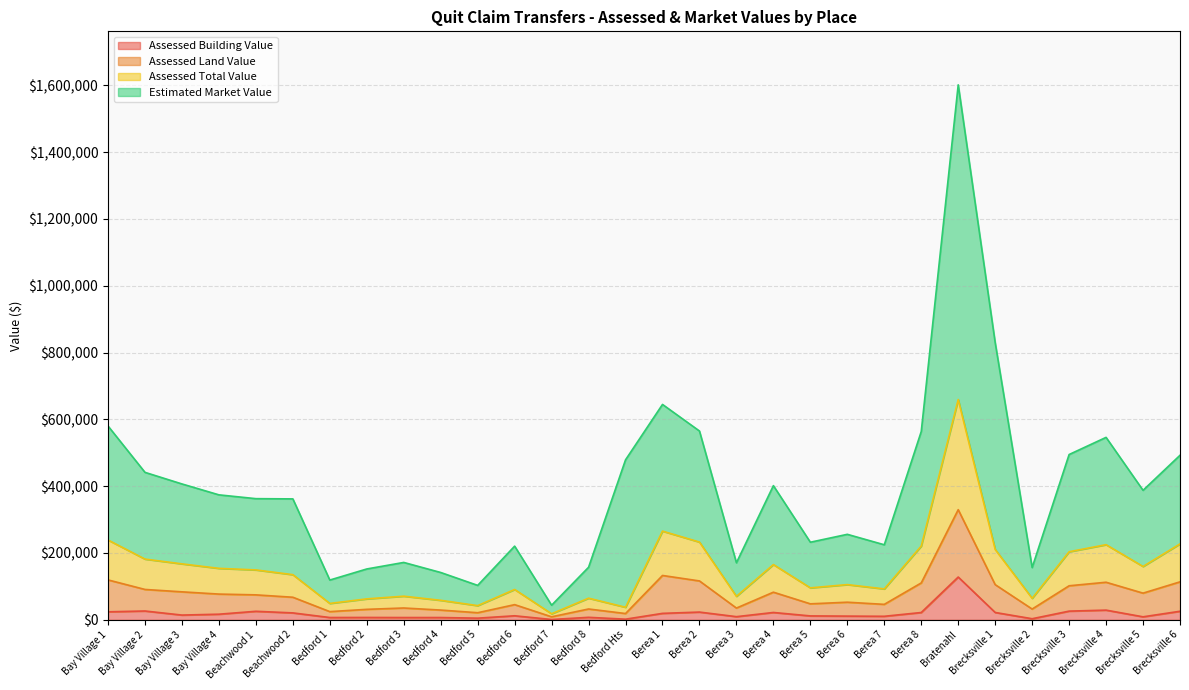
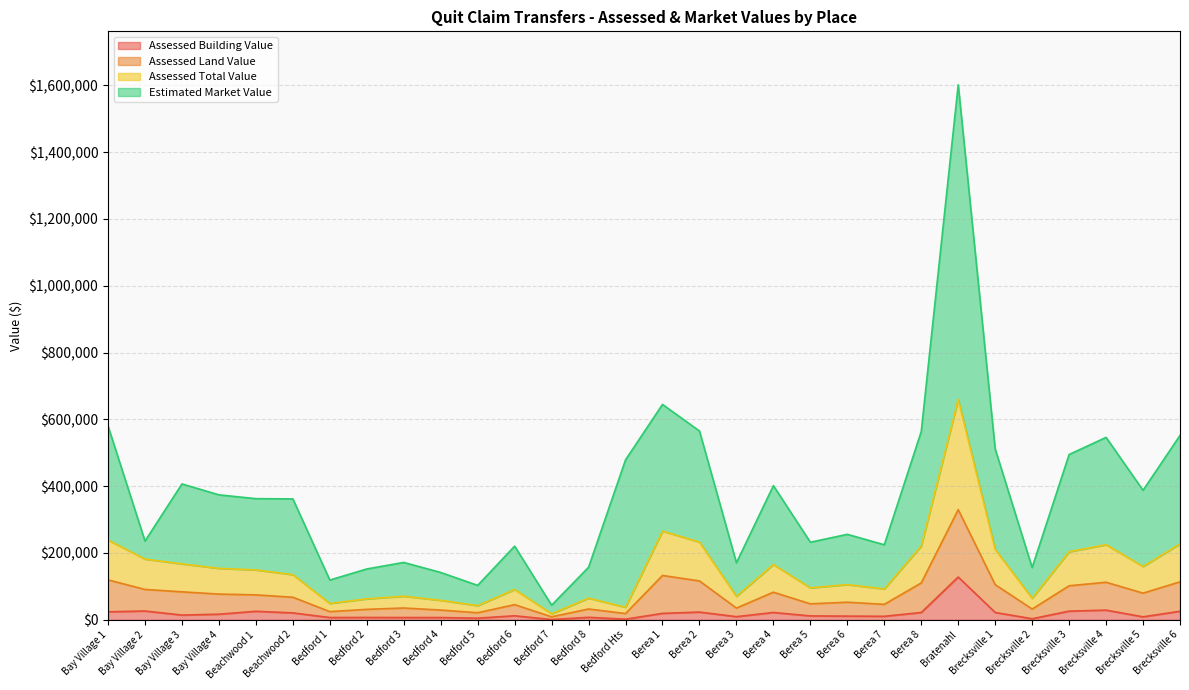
Estimated Market Value, Bay Village 2: $260,000 -> $50,000
Estimated Market Value, Brecksville 1: $620,000 -> $300,000
Estimated Market Value, Brecksville 6: $270,000 -> $320,000
